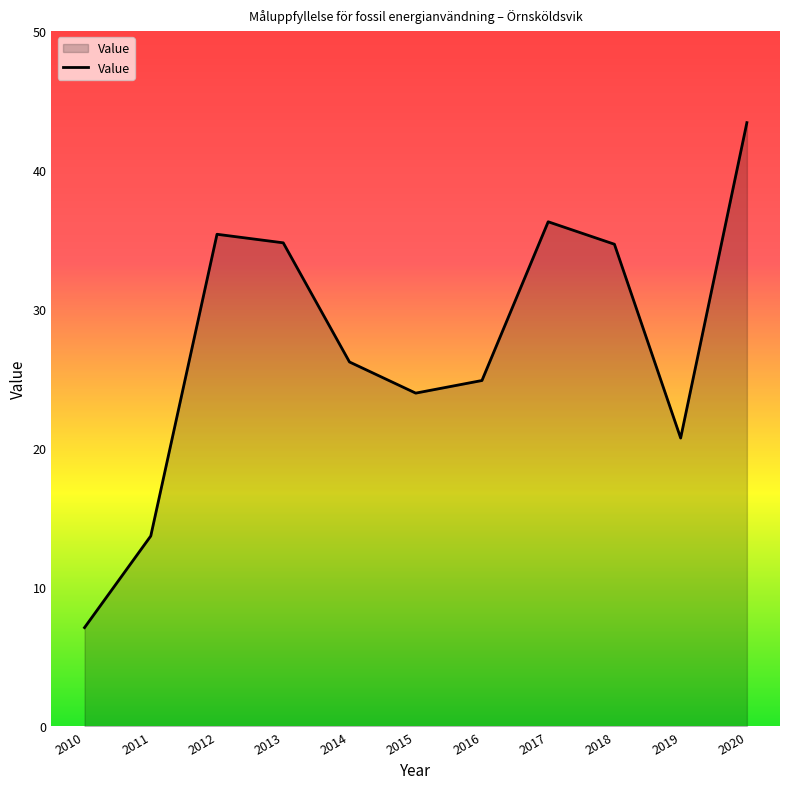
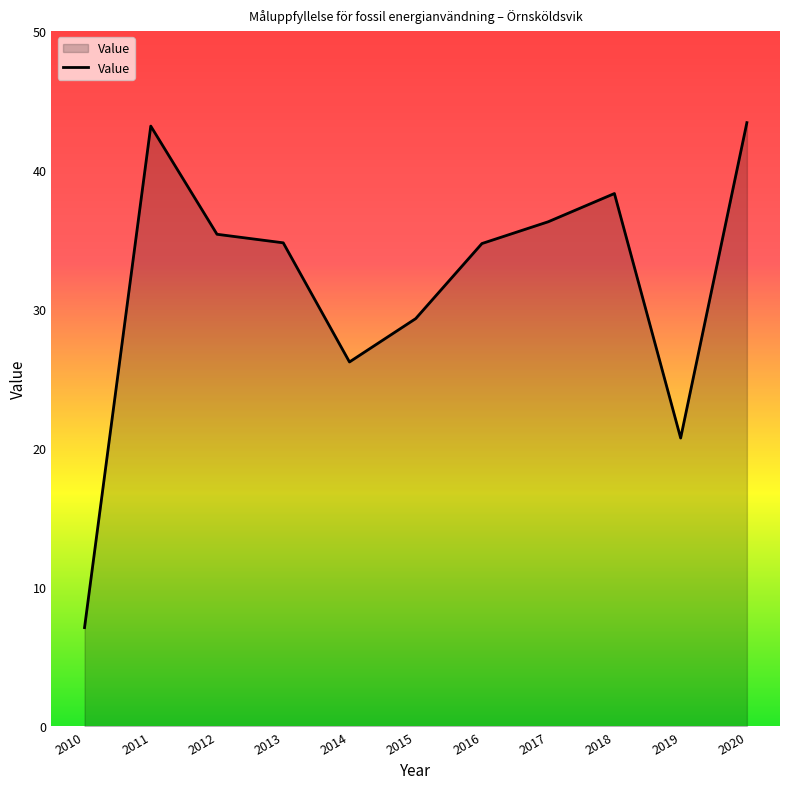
2011: 13.7 -> 43.2
2015: 24.0 -> 29.3
2016: 24.9 -> 34.7
2018: 34.7 -> 38.3
